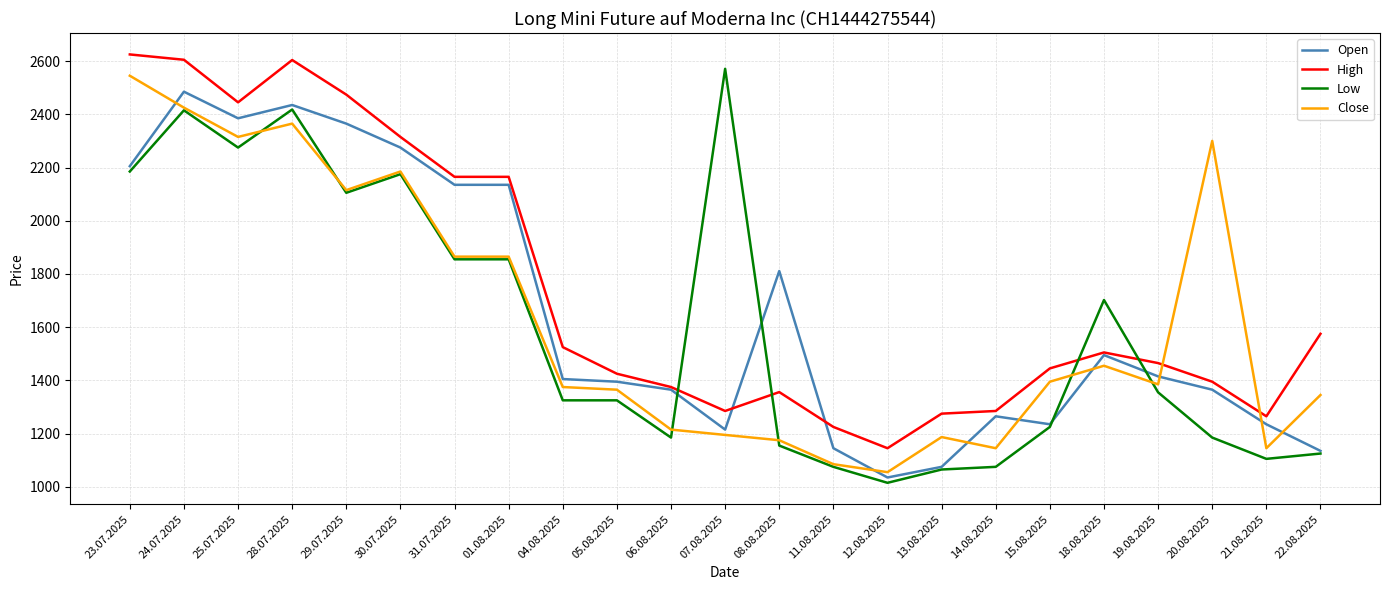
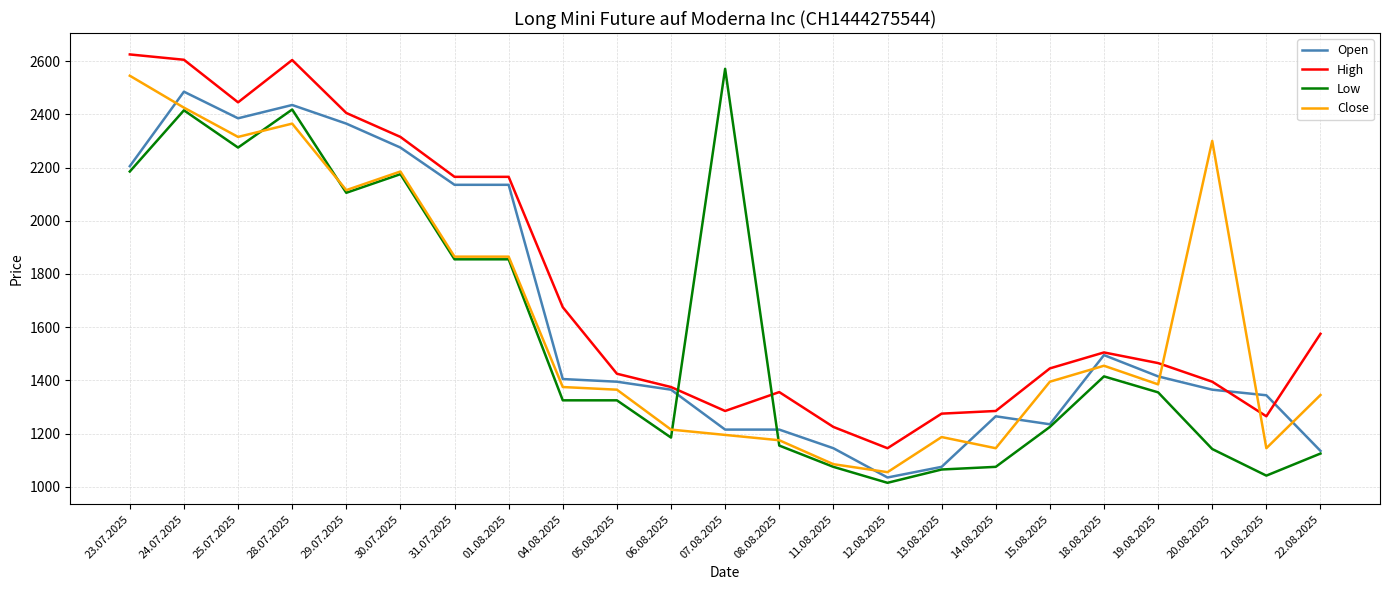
High, 29.07.2025: 2470 -> 2410
High, 04.08.2025: 1530 -> 1680
Open, 08.08.2025: 1810 -> 1220
Low, 18.08.2025: 1700 -> 1420
Low, 20.08.2025: 1190 -> 1140
Open, 21.08.2025: 1240 -> 1340
Low, 21.08.2025: 1110 -> 1040
